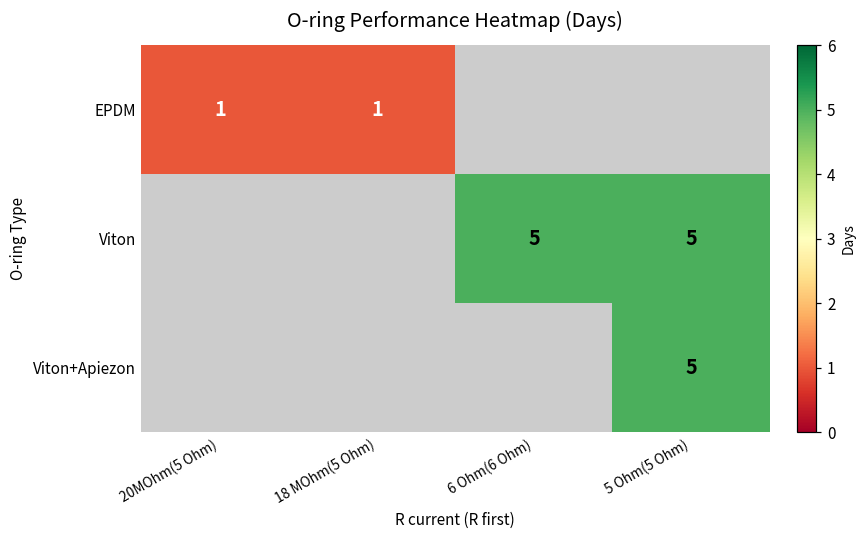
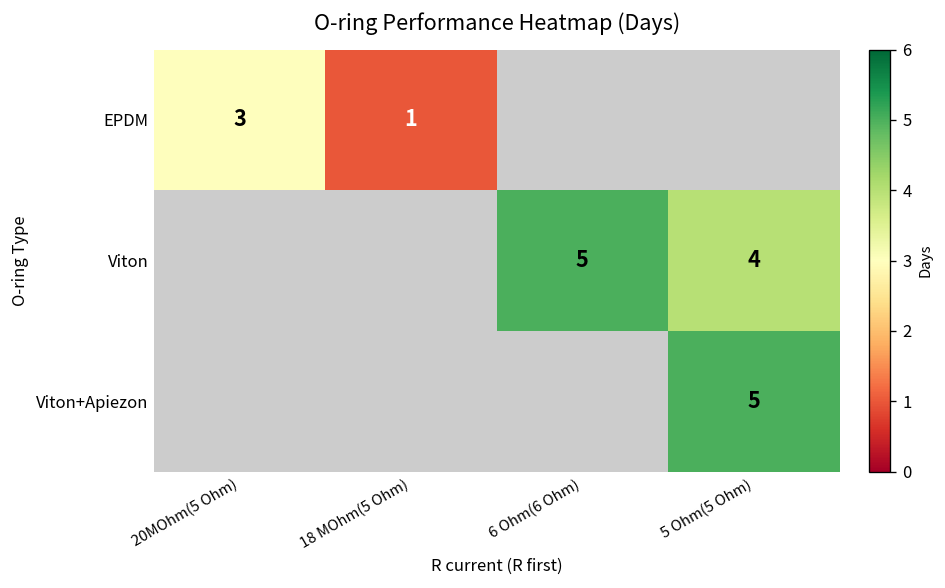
EPDM, 20MOhm(5 Ohm): 1 -> 3
Viton, 5 Ohm(5 Ohm): 5 -> 4
